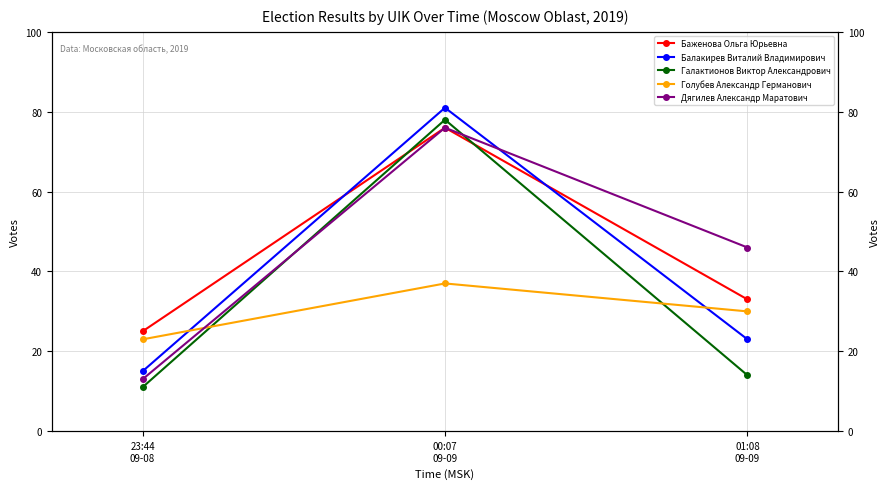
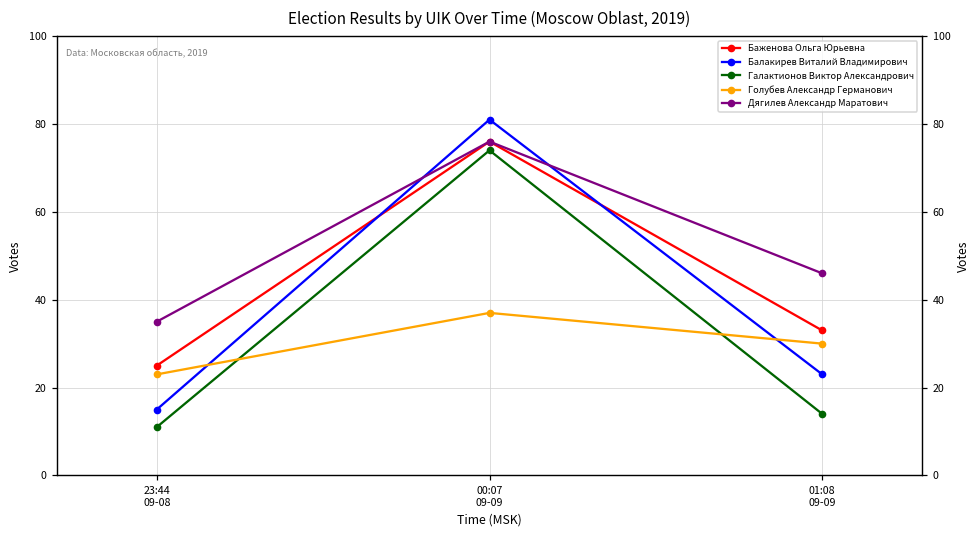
Дягилев Александр Маратович, 23:44 09-08: 13 -> 35
Галактионов Виктор Александрович, 00:07 09-09: 78 -> 74
